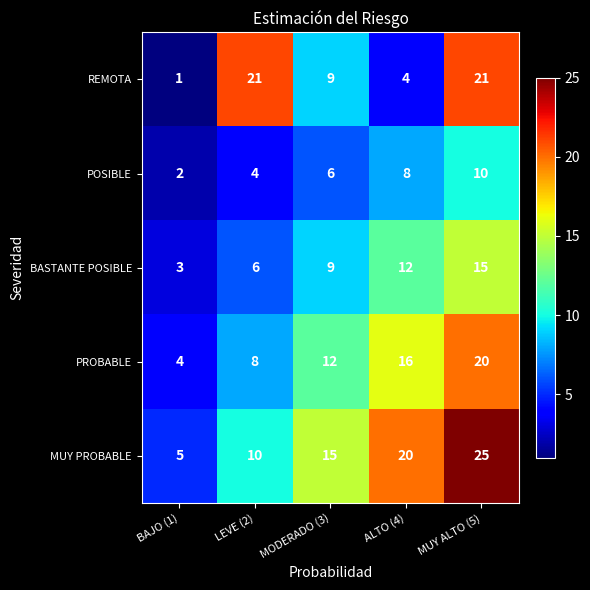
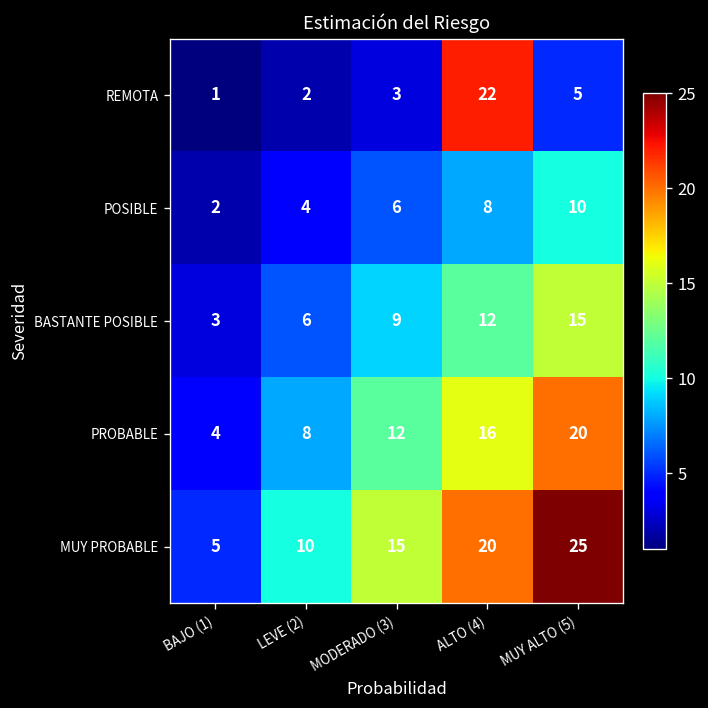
REMOTA, LEVE (2): 21 -> 2
REMOTA, MODERADO (3): 9 -> 3
REMOTA, ALTO (4): 4 -> 22
REMOTA, MUY ALTO (5): 21 -> 5
